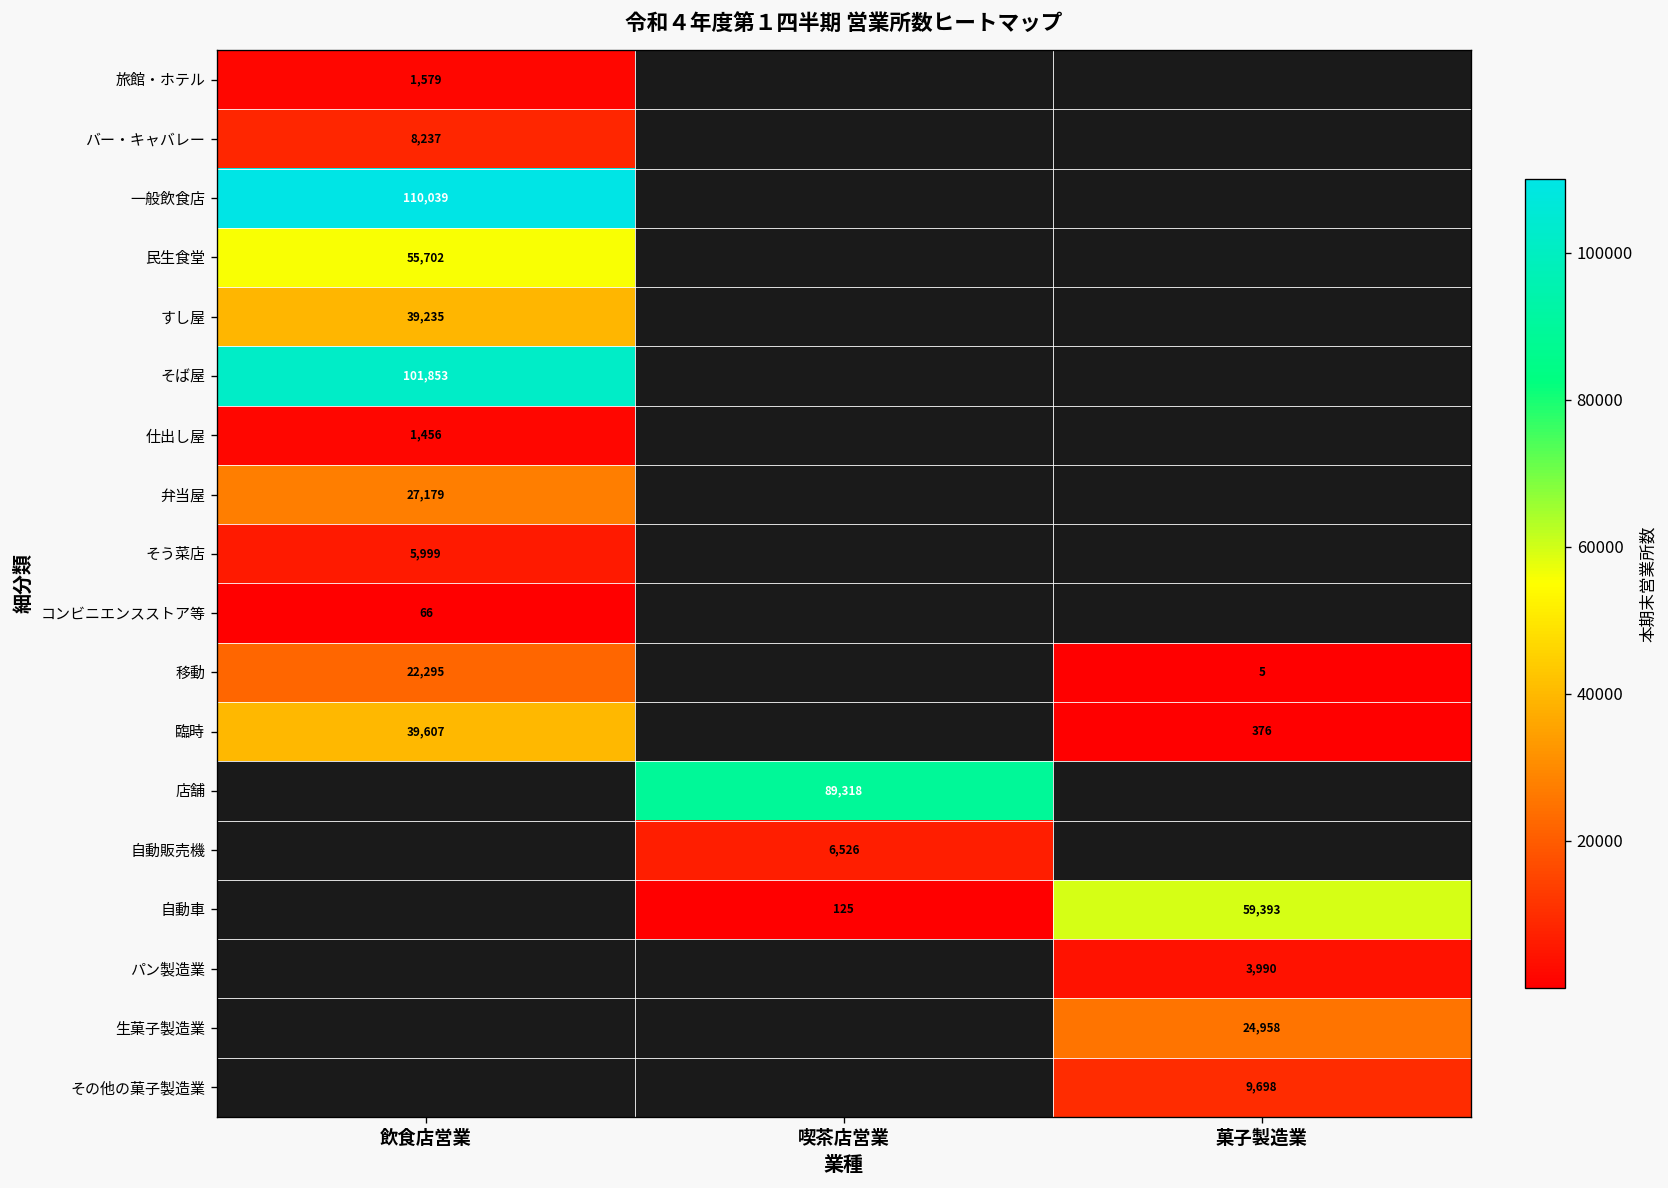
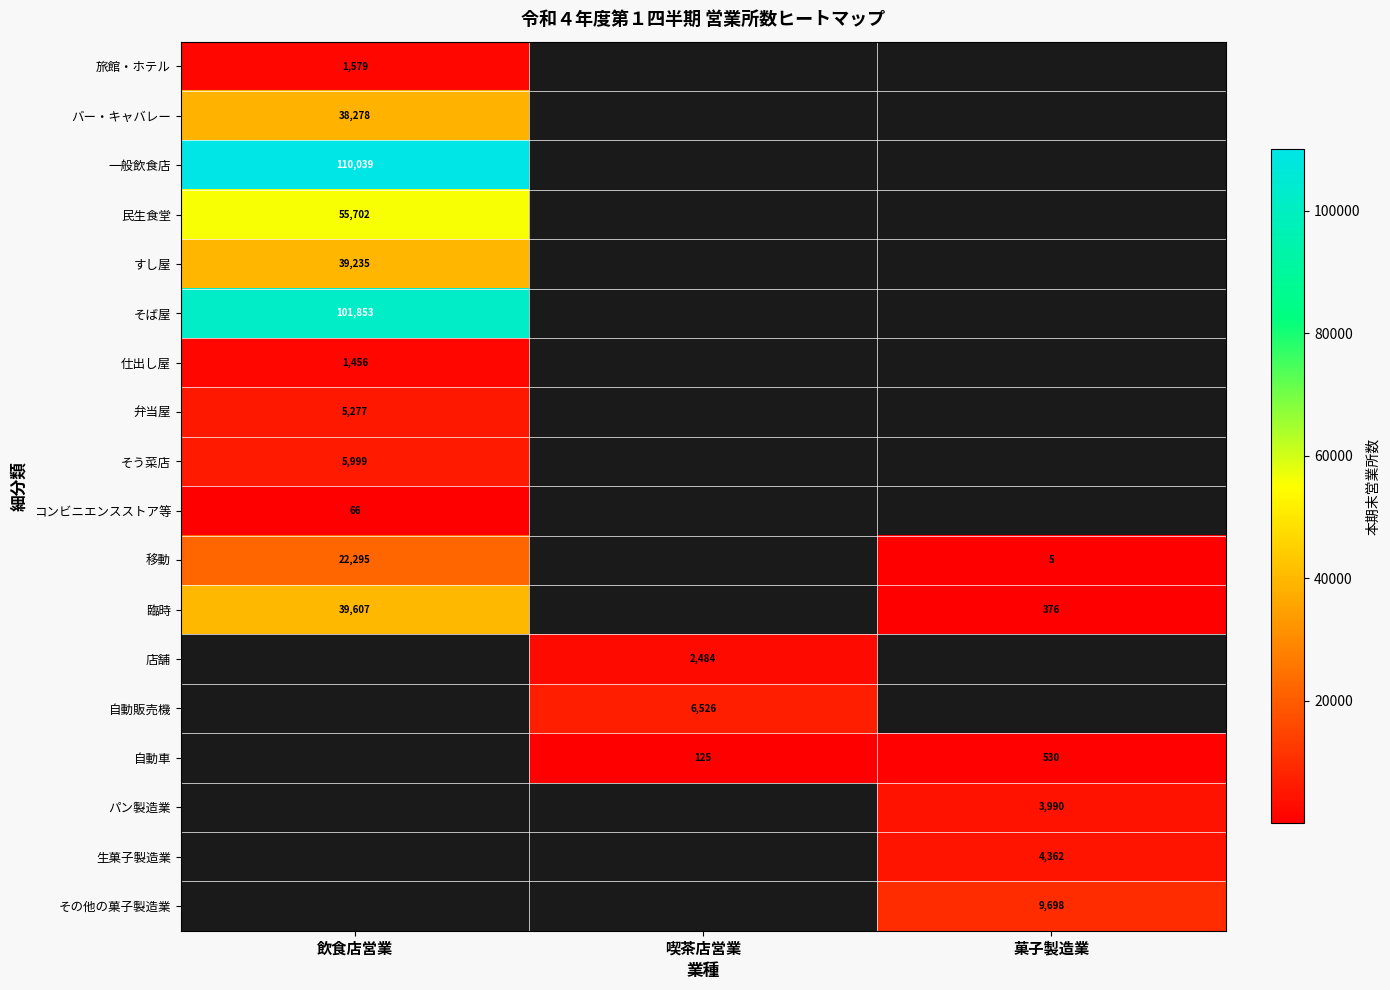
バー・キャバレー, 飲食店営業: 8,237 -> 38,278
弁当屋, 飲食店営業: 27,179 -> 5,277
店舗, 喫茶店営業: 89,318 -> 2,484
自動車, 菓子製造業: 59,393 -> 530
生菓子製造業, 菓子製造業: 24,958 -> 4,362
